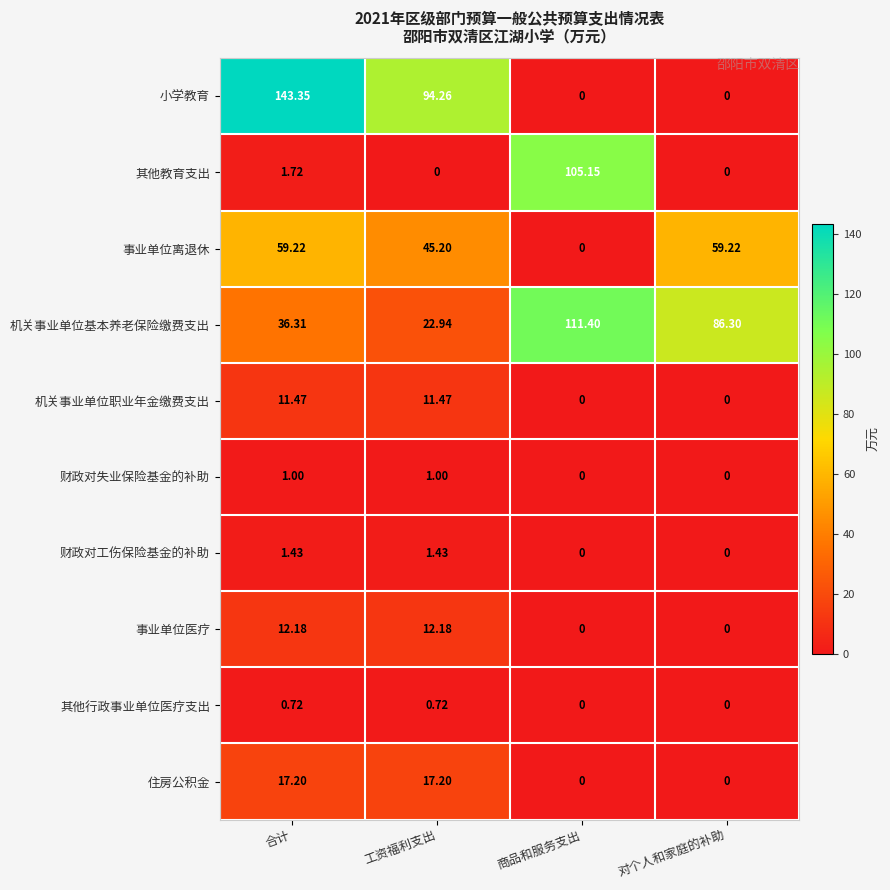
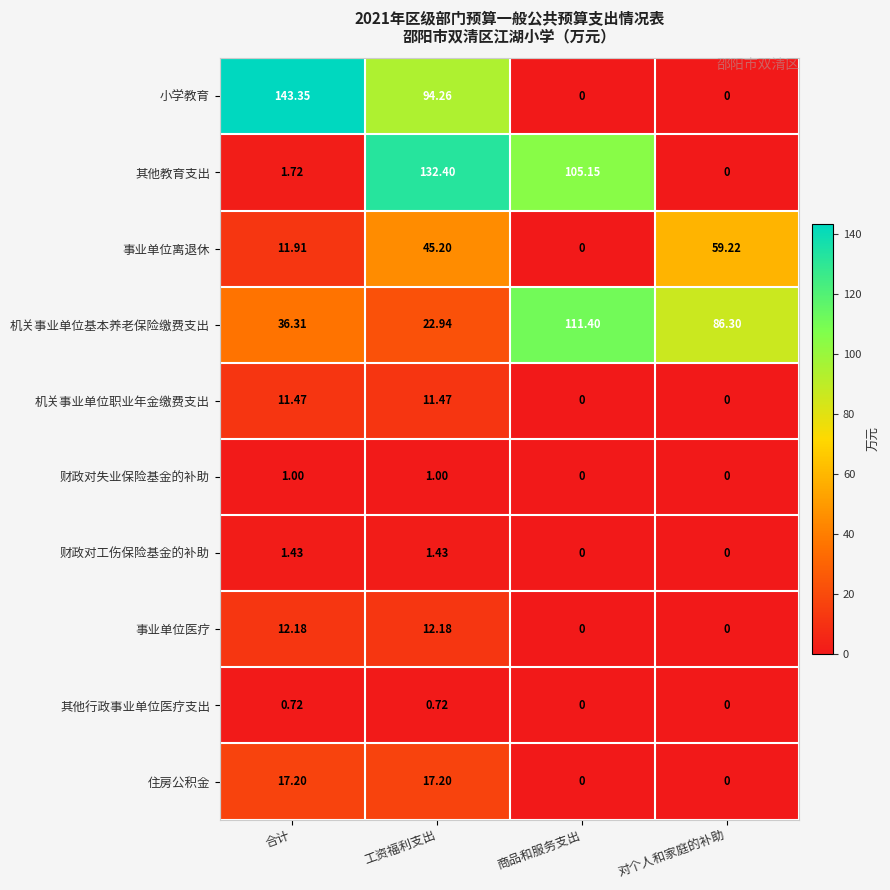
其他教育支出, 工资福利支出: 0 -> 132.40
事业单位离退休, 合计: 59.22 -> 11.91
